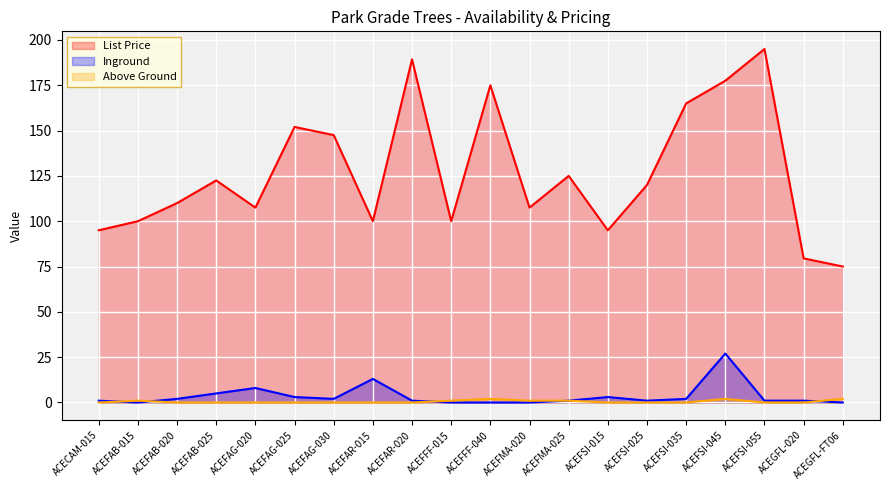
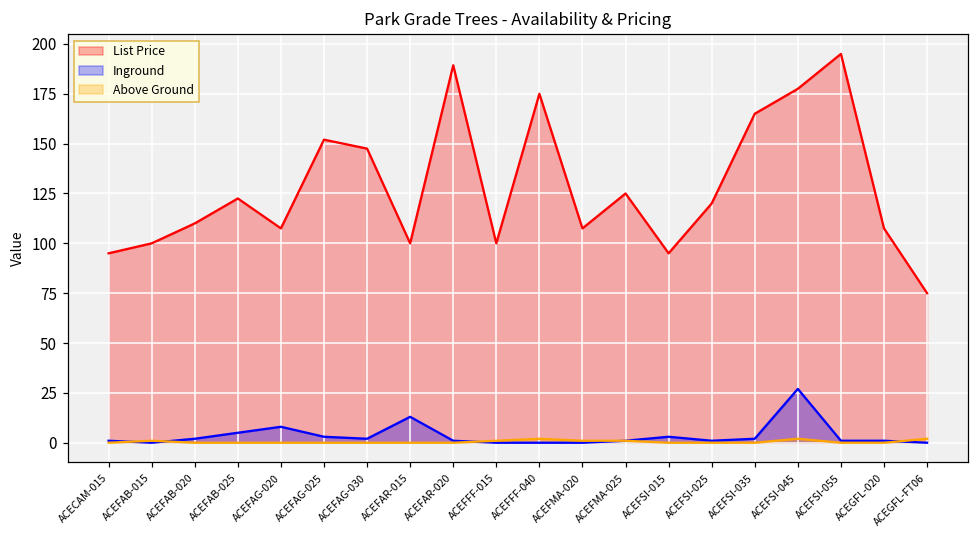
List Price, ACEGFL-020: 80 -> 108
